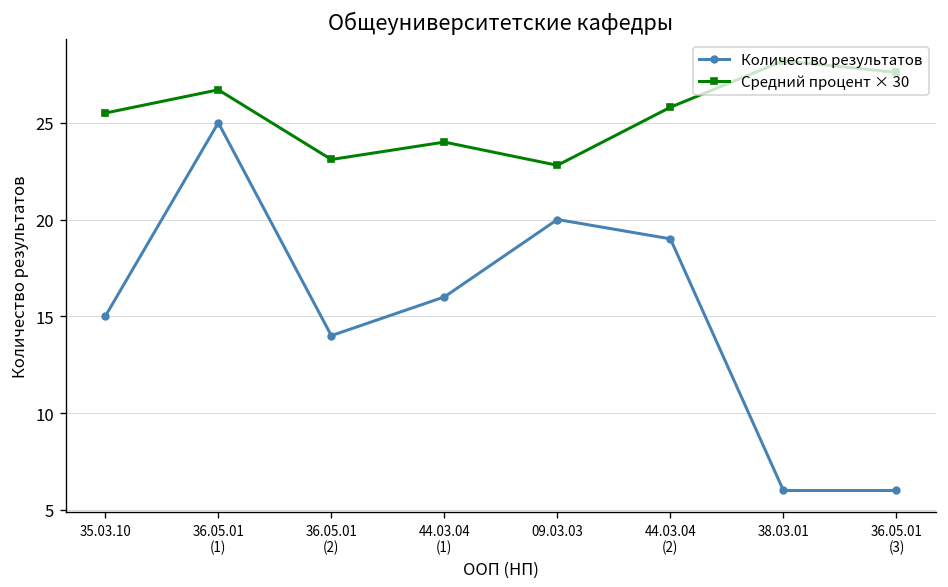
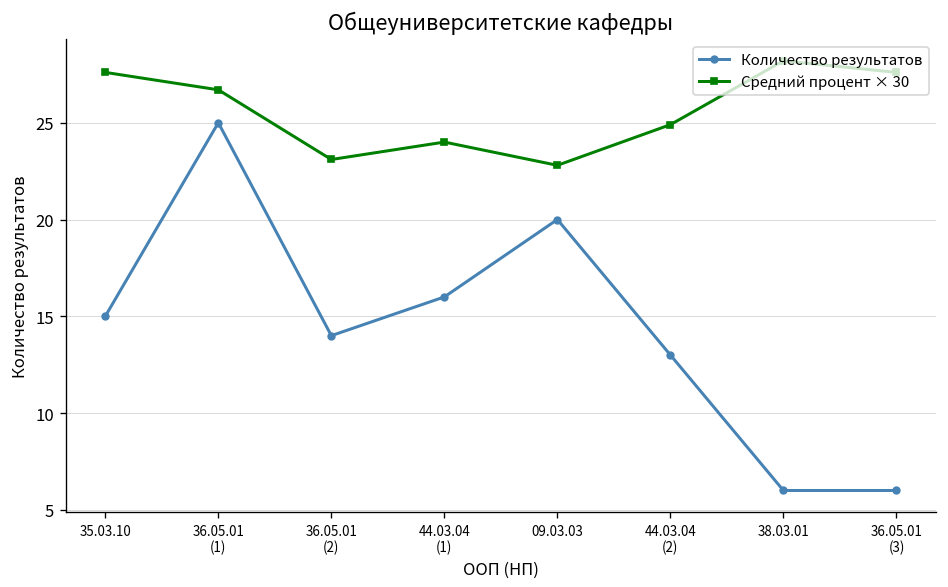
Средний процент × 30, 35.03.10: 25.5 -> 27.6
Количество результатов, 44.03.04 (2): 19 -> 13
Средний процент × 30, 44.03.04 (2): 25.8 -> 24.9
